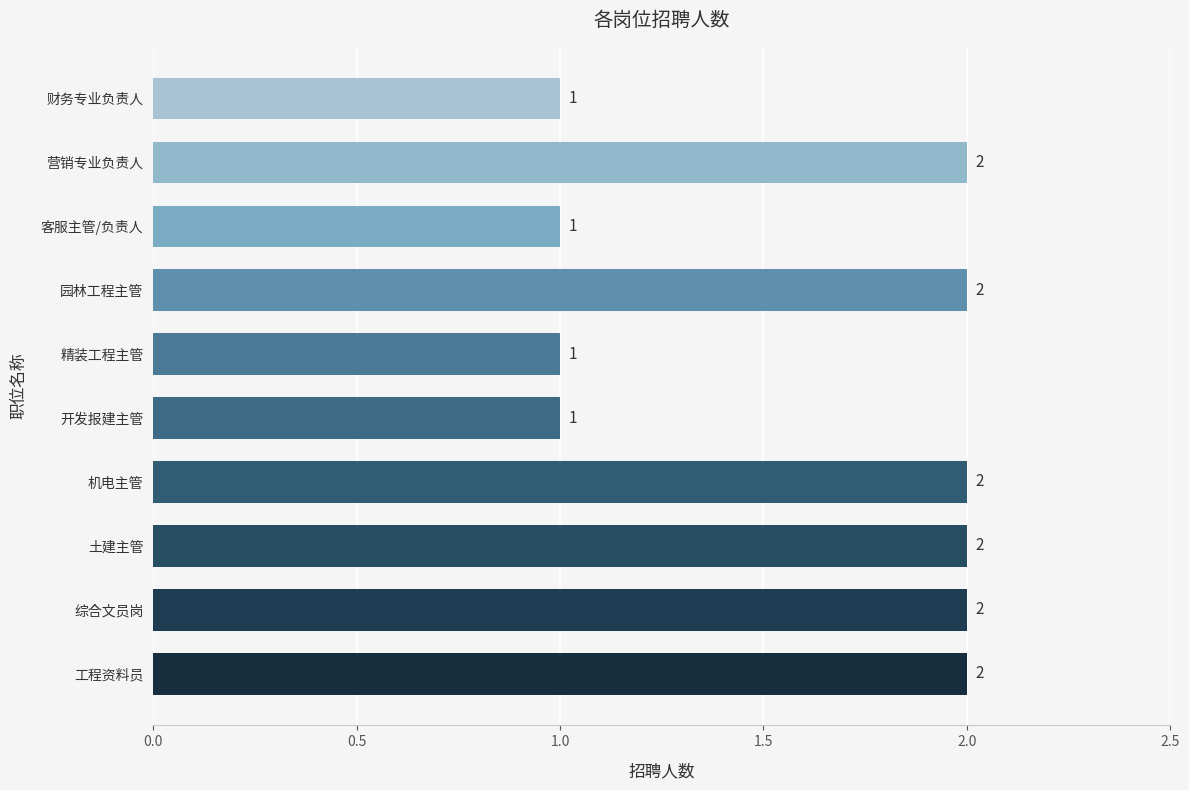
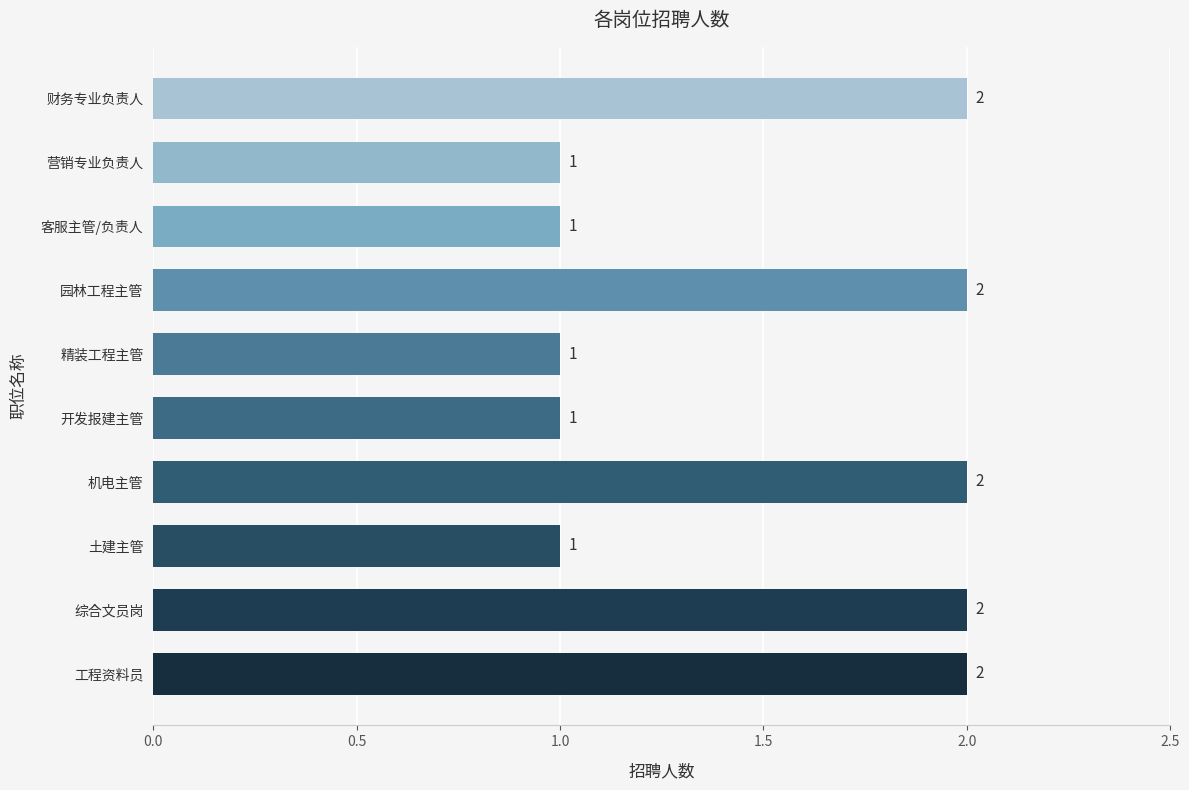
财务专业负责人: 1 -> 2
营销专业负责人: 2 -> 1
土建主管: 2 -> 1
